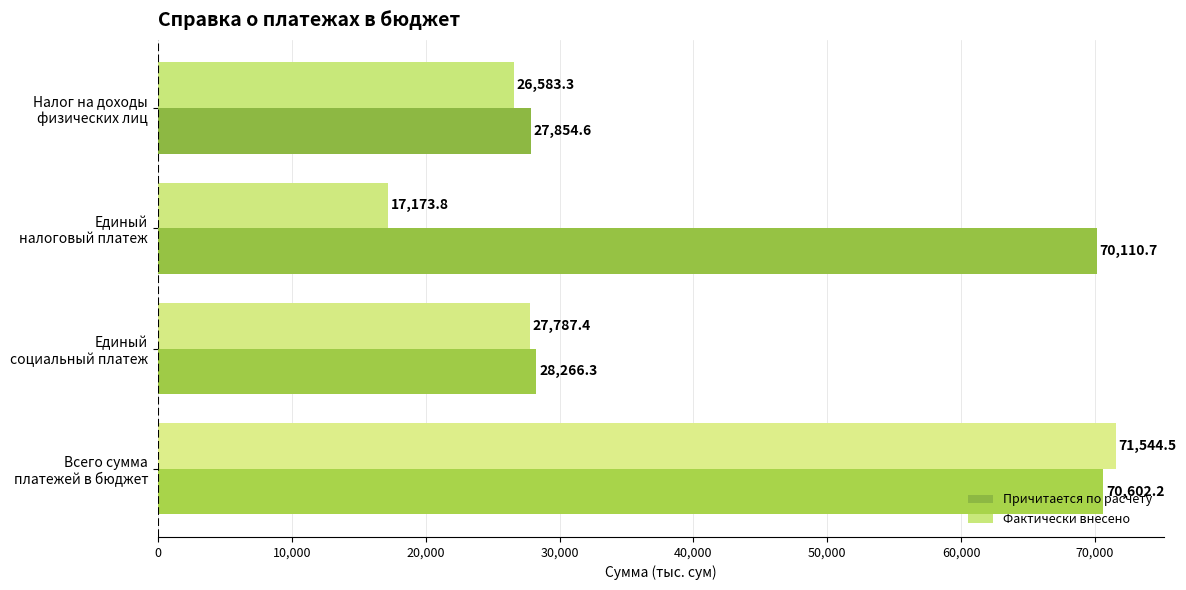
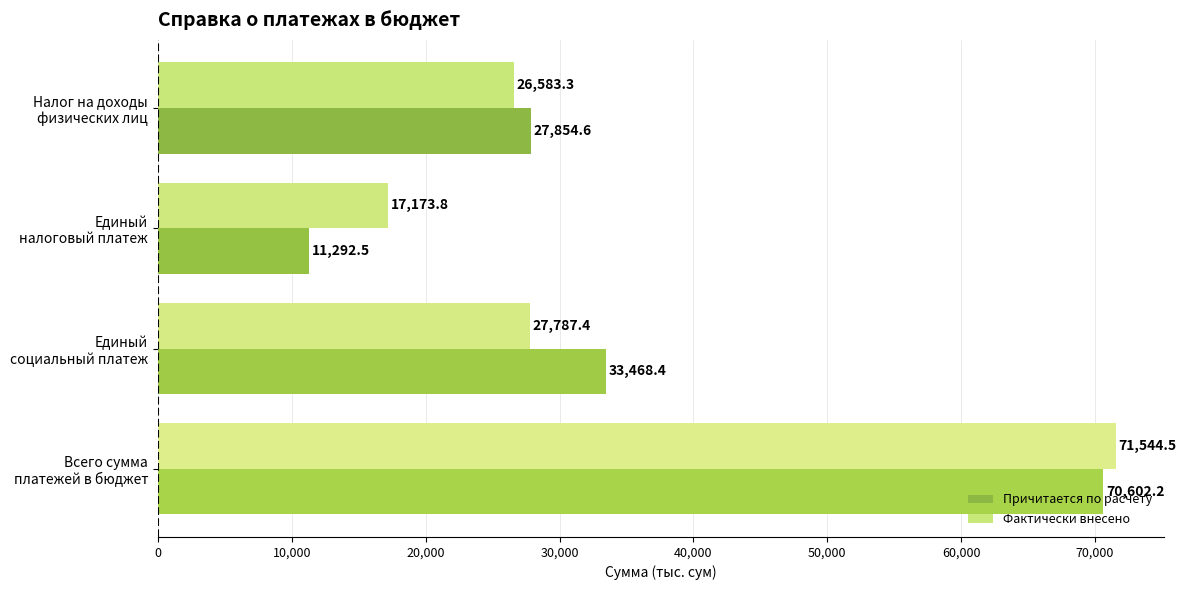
Причитается по расчету, Единый налоговый платеж: 70,110.7 -> 11,292.5
Причитается по расчету, Единый социальный платеж: 28,266.3 -> 33,468.4
